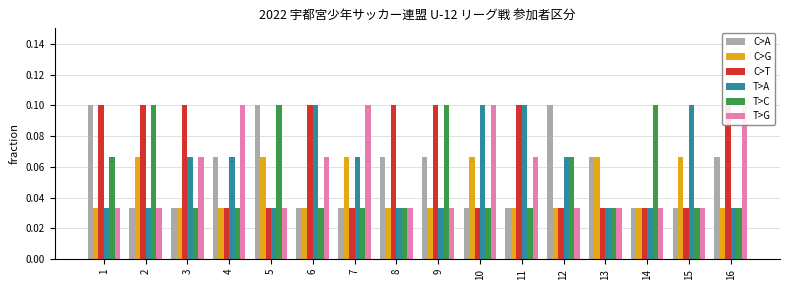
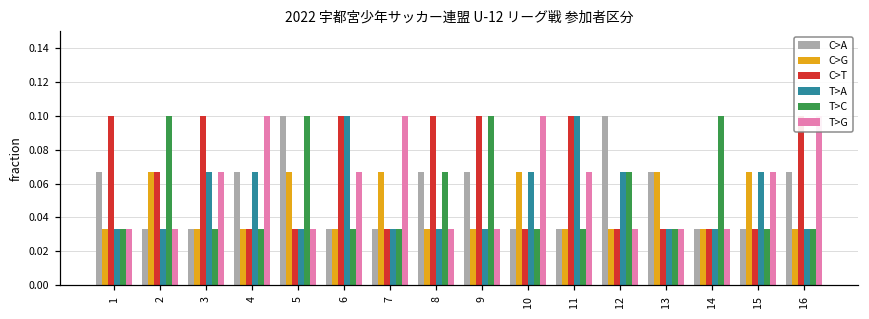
C>A, 1: 0.100 -> 0.067
T>C, 1: 0.067 -> 0.033
C>T, 2: 0.100 -> 0.067
T>A, 7: 0.067 -> 0.033
T>C, 8: 0.033 -> 0.067
T>A, 10: 0.100 -> 0.067
T>A, 15: 0.100 -> 0.067
T>G, 15: 0.033 -> 0.067
